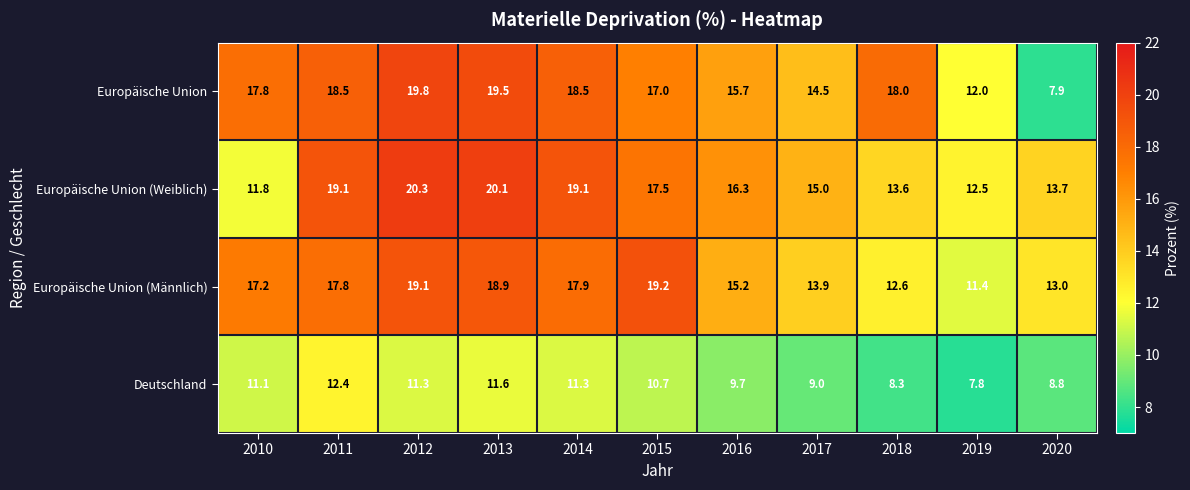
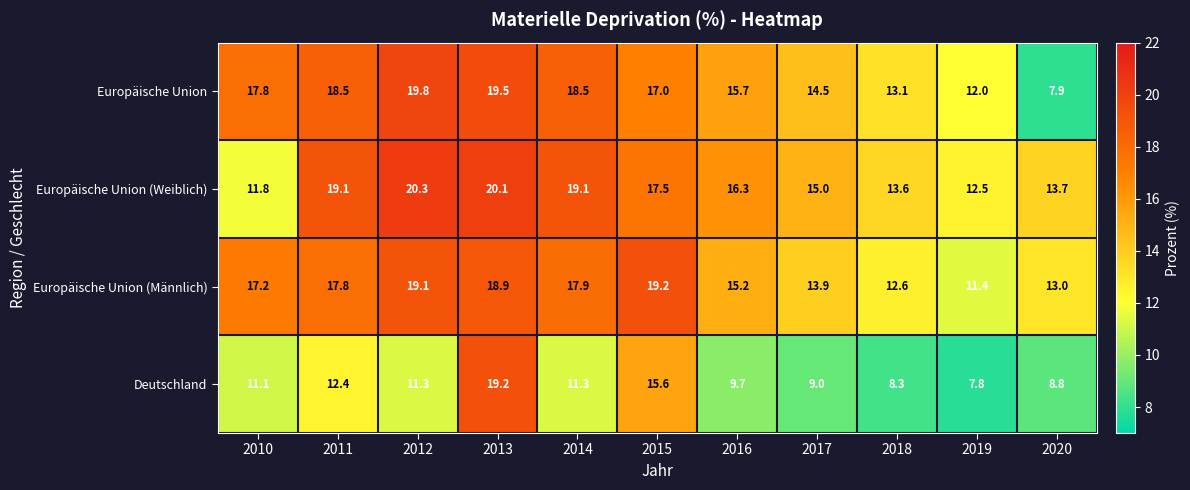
Europäische Union, 2018: 18.0 -> 13.1
Deutschland, 2013: 11.6 -> 19.2
Deutschland, 2015: 10.7 -> 15.6
